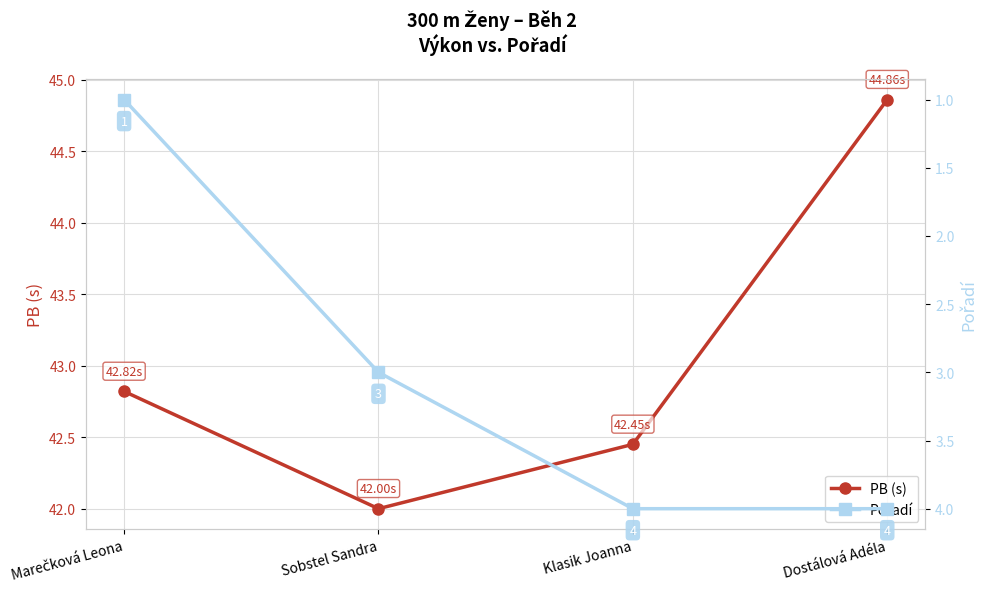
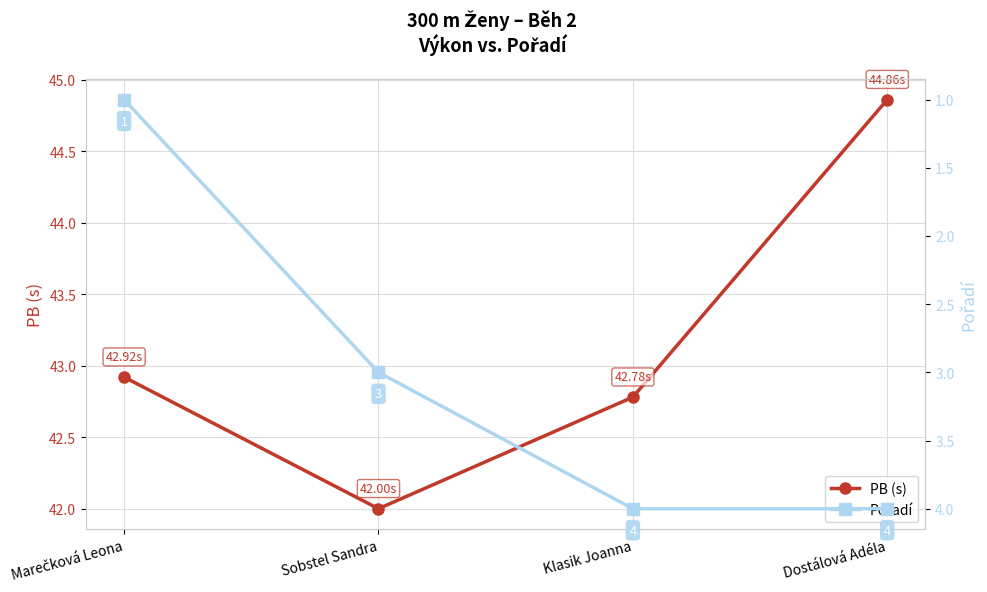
PB (s), Marečková Leona: 42.82s -> 42.92s
PB (s), Klasik Joanna: 42.45s -> 42.78s
